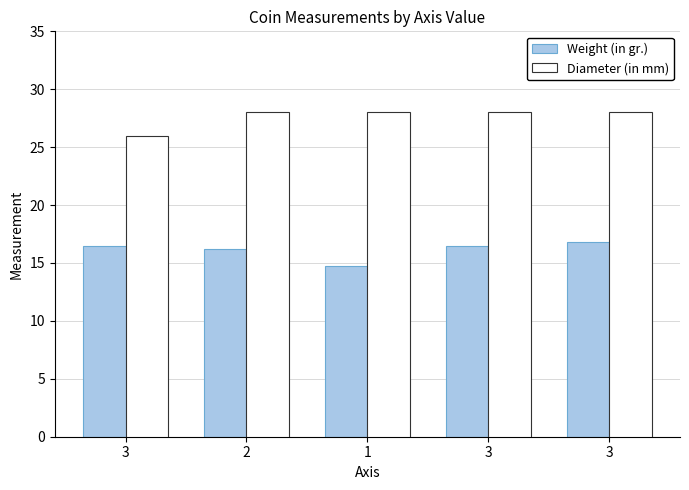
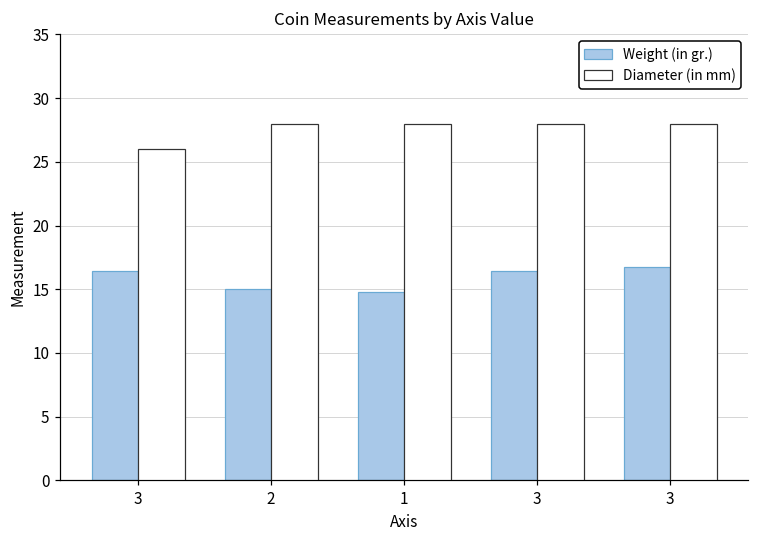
Weight (in gr.), 2: 16.2 -> 15.1
